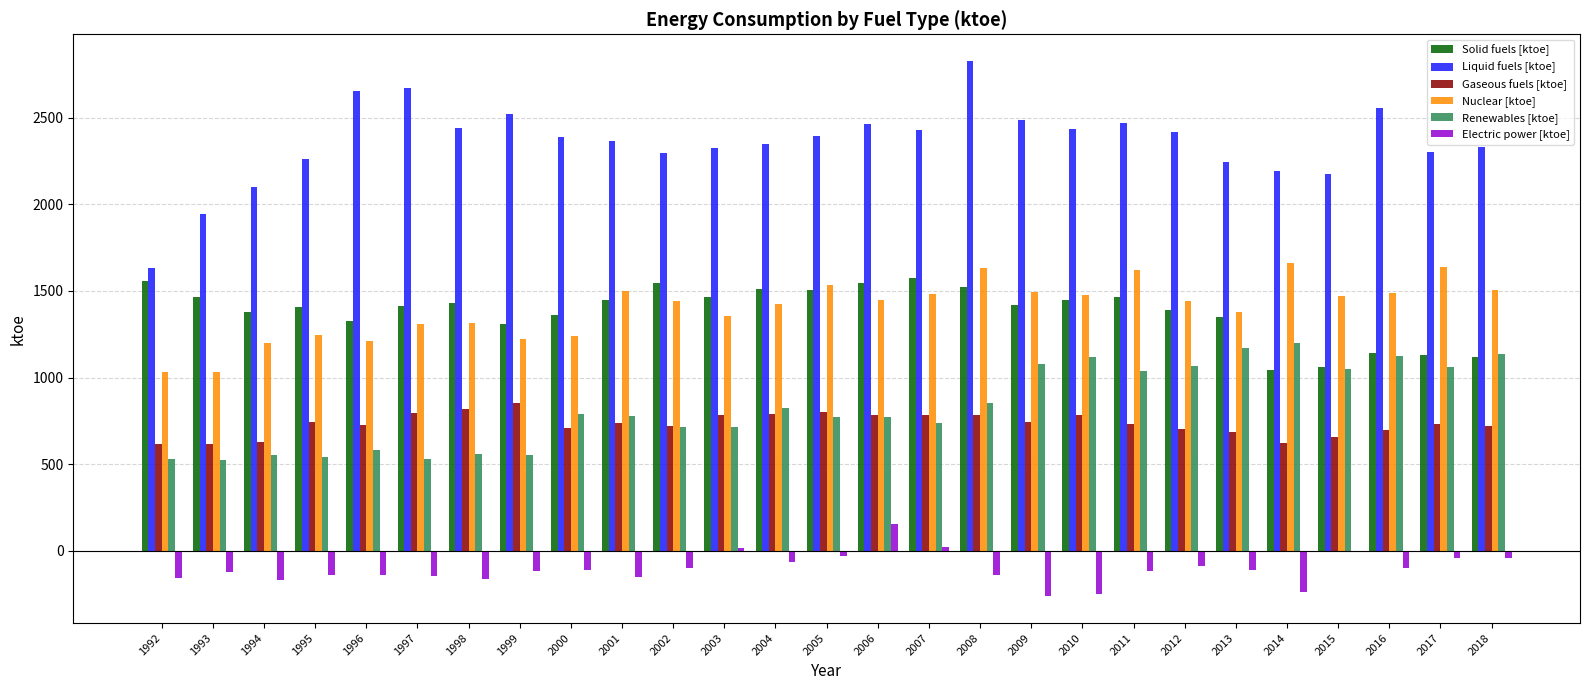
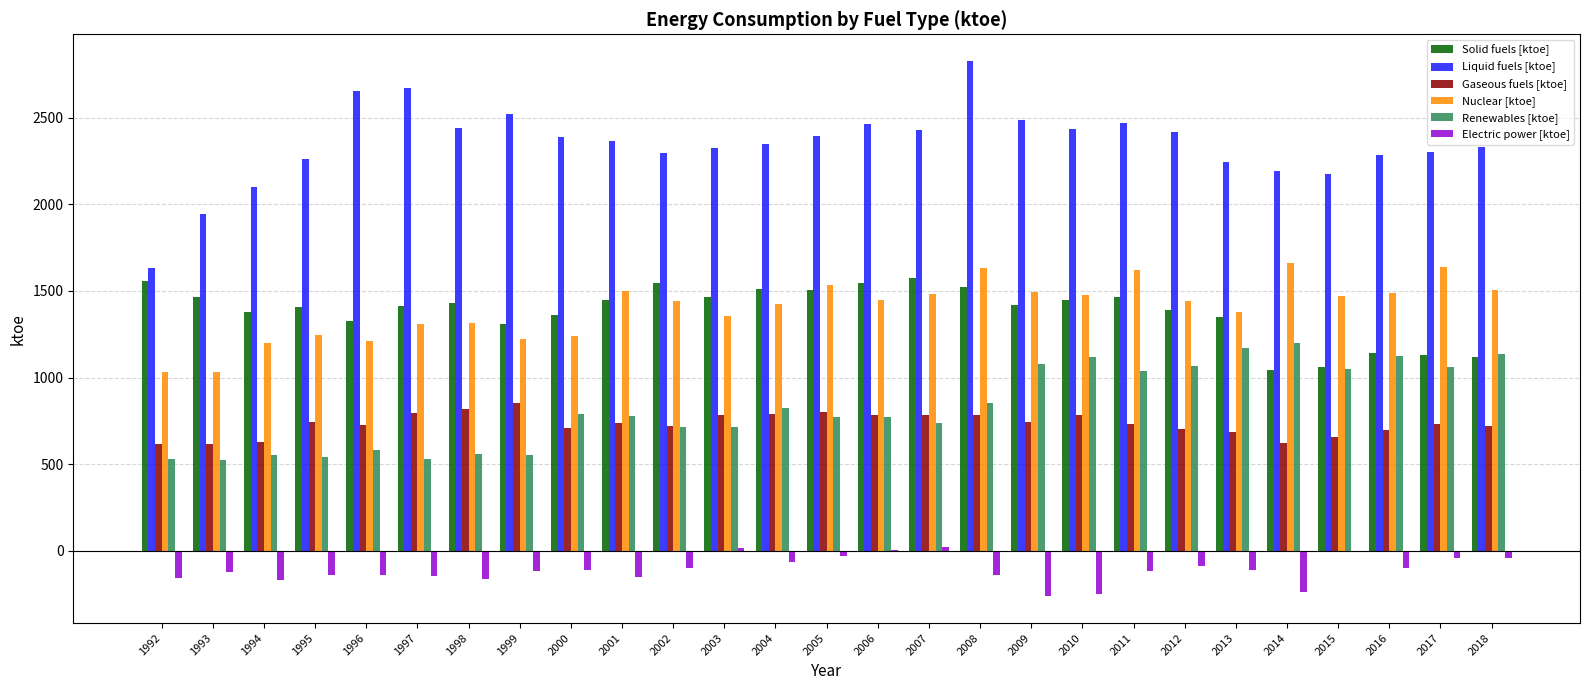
Electric power [ktoe], 2006: 150 -> 0
Liquid fuels [ktoe], 2016: 2560 -> 2280
